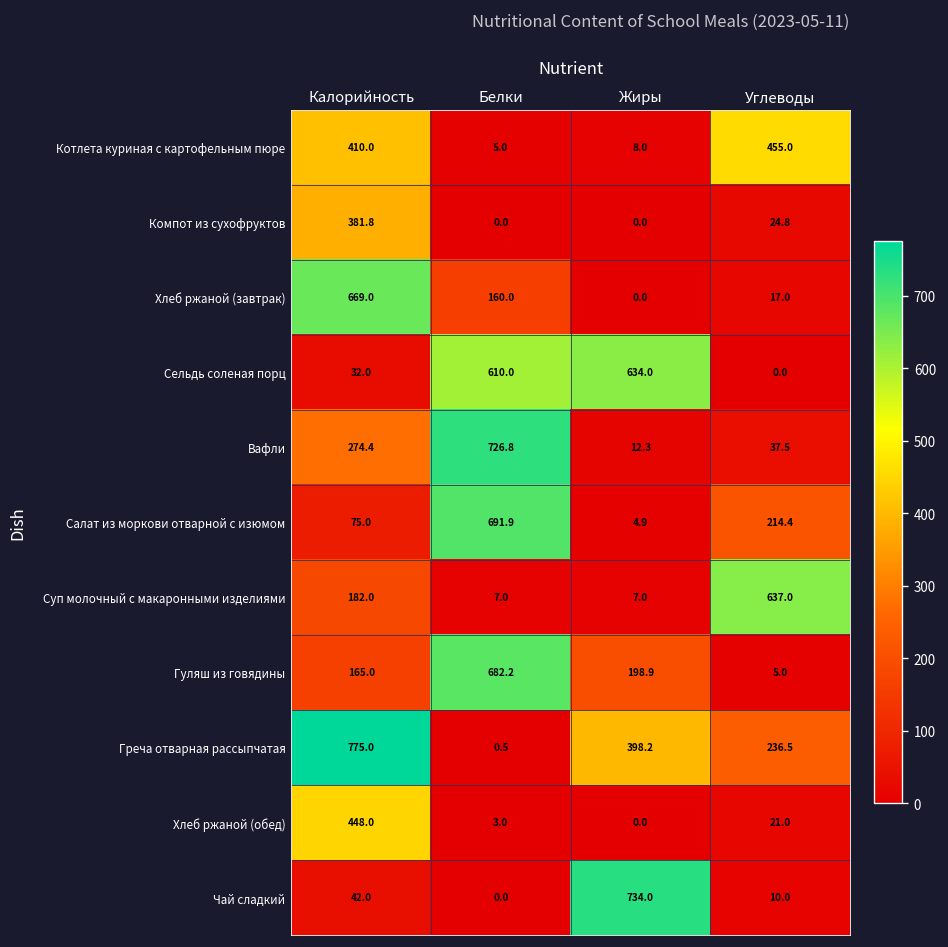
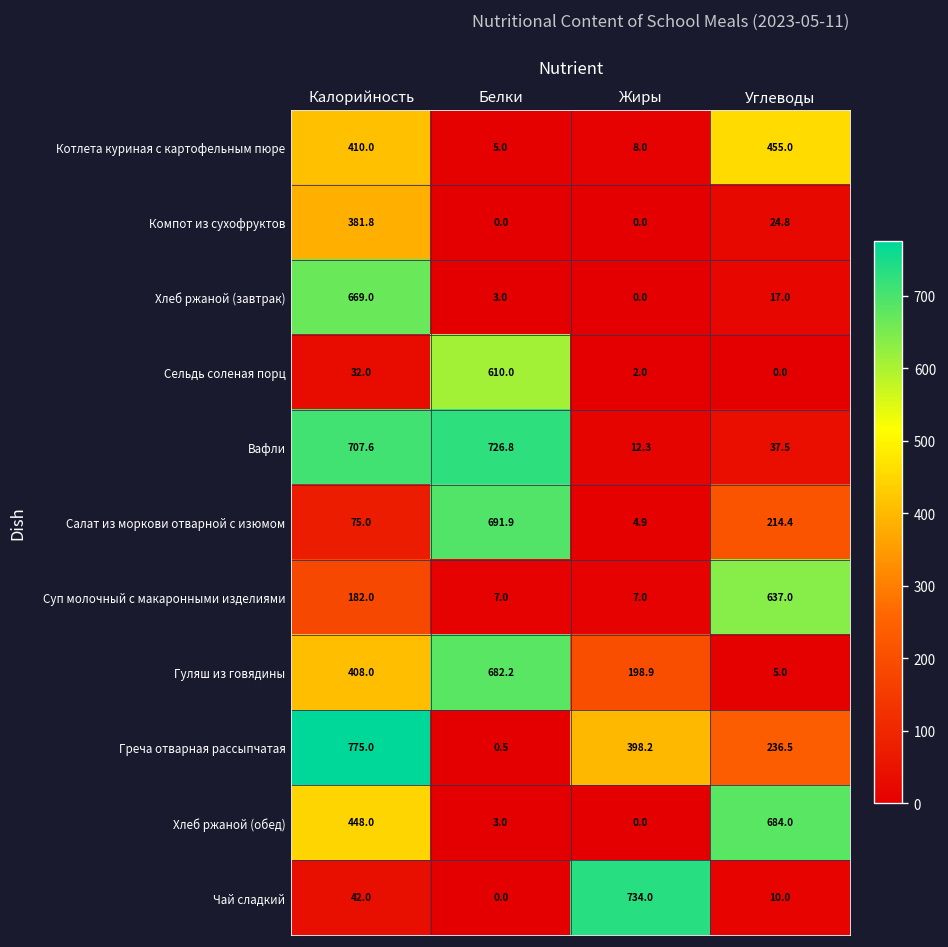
Хлеб ржаной (завтрак), Белки: 160.0 -> 3.0
Сельдь соленая порц, Жиры: 634.0 -> 2.0
Вафли, Калорийность: 274.4 -> 707.6
Гуляш из говядины, Калорийность: 165.0 -> 408.0
Хлеб ржаной (обед), Углеводы: 21.0 -> 684.0
